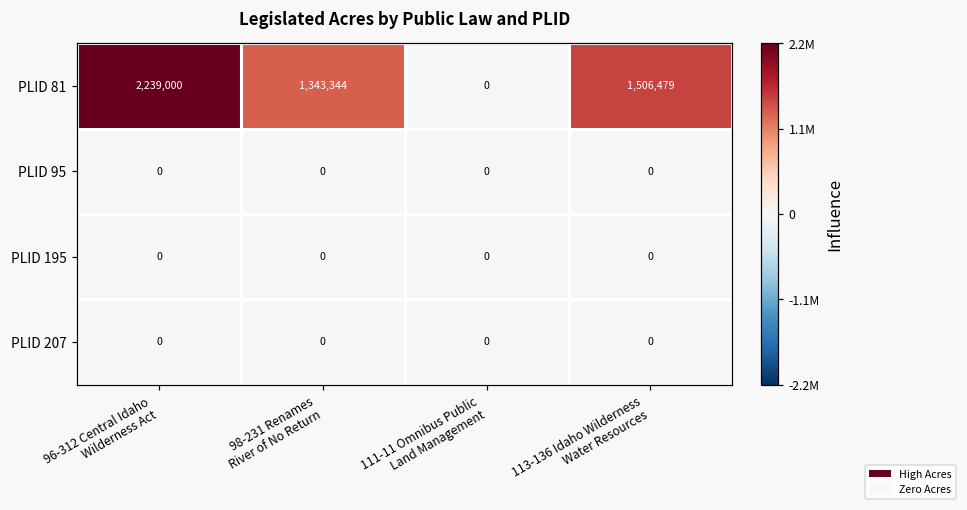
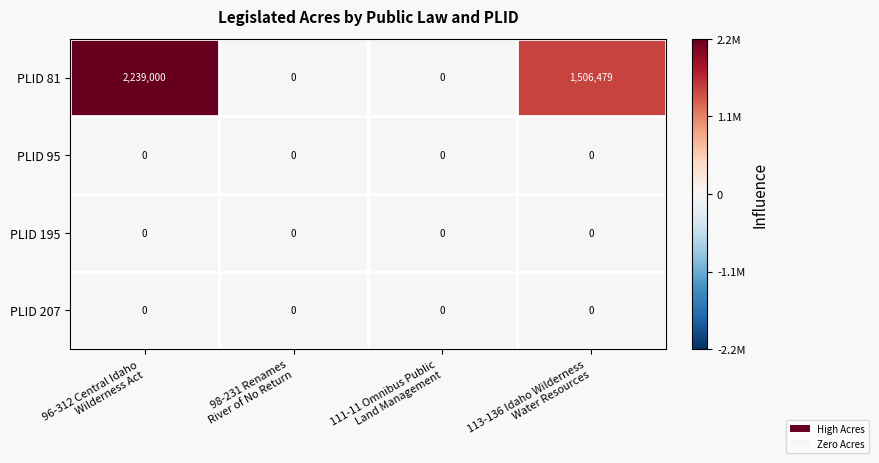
PLID 81, 98-231 Renames River of No Return: 1,343,344 -> 0
